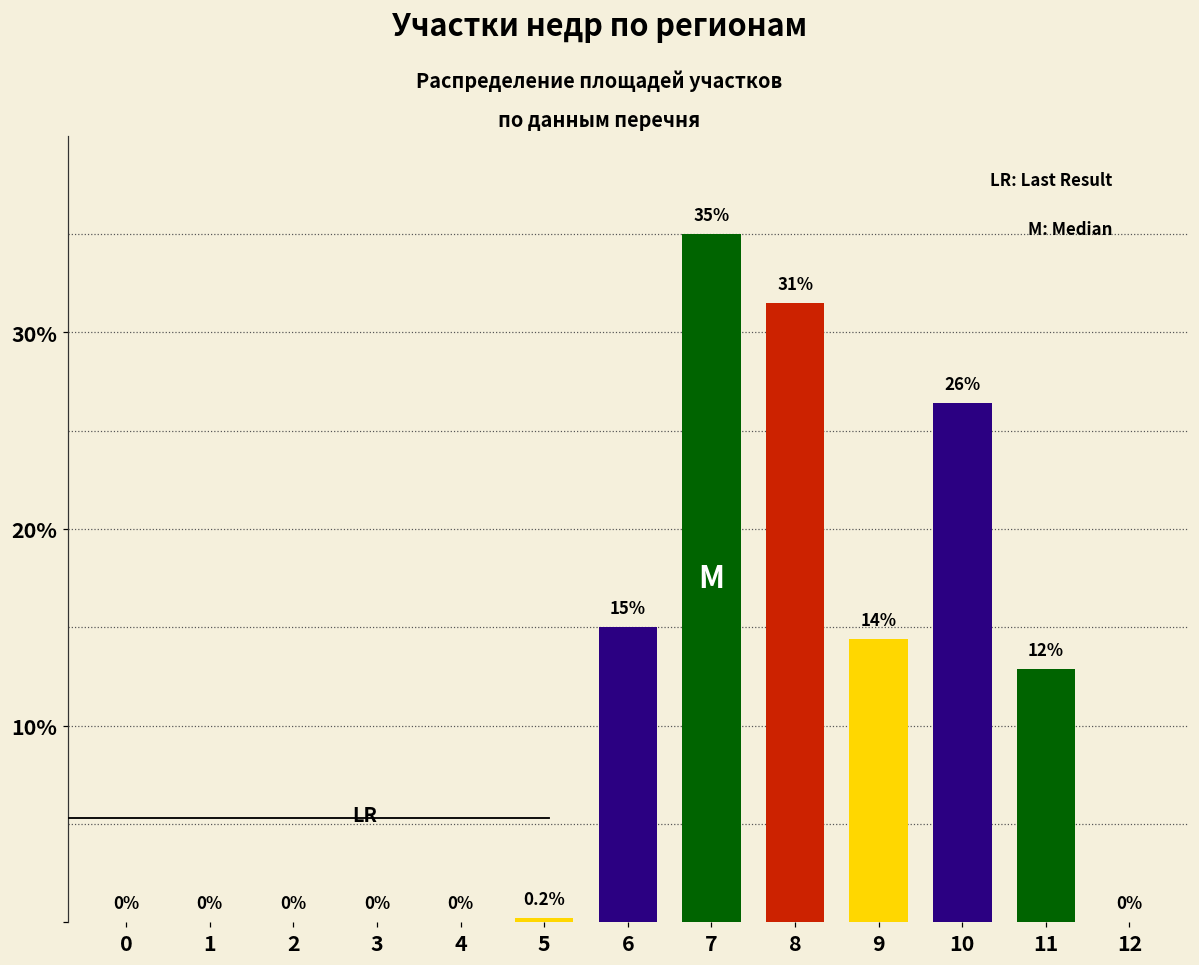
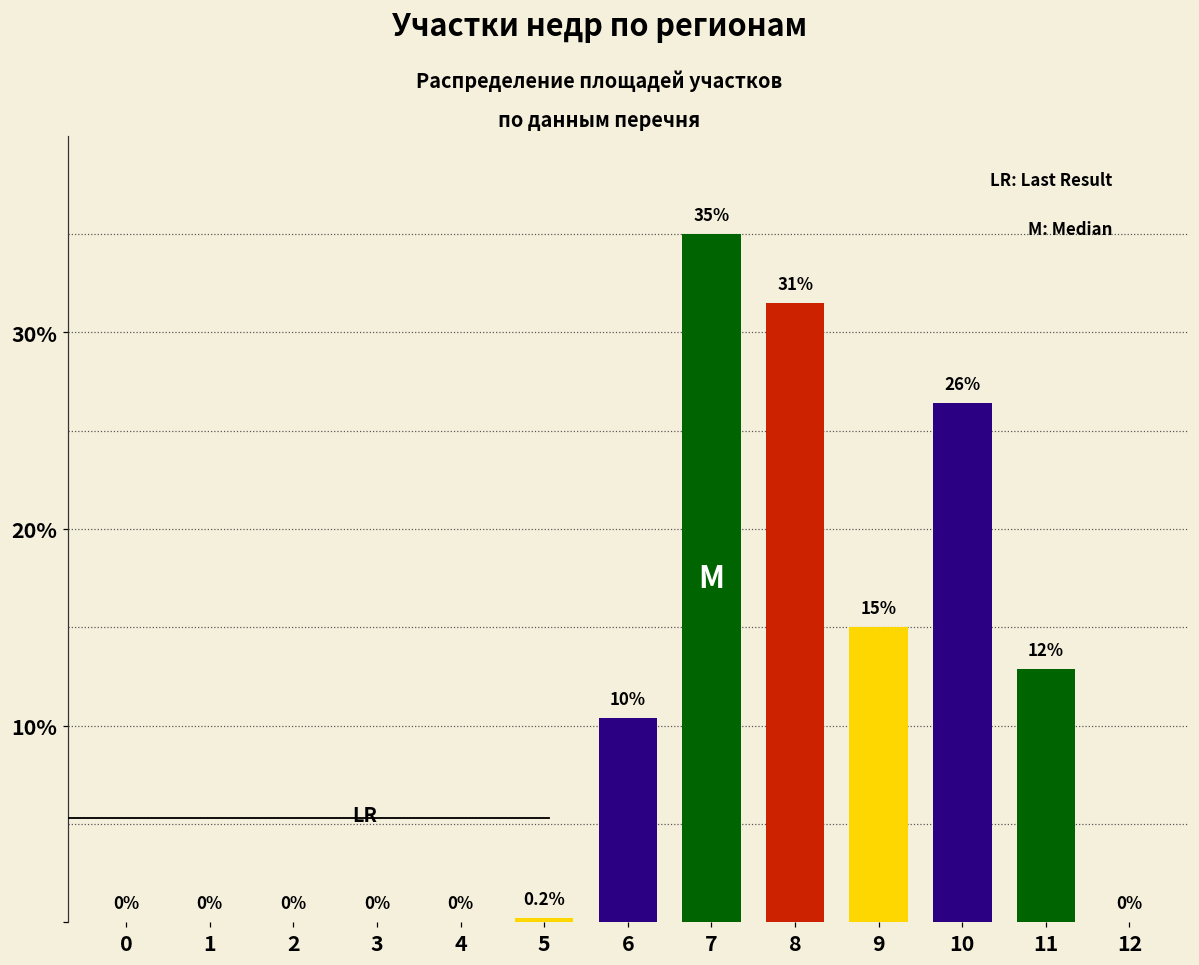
6: 15% -> 10%
9: 14% -> 15%
